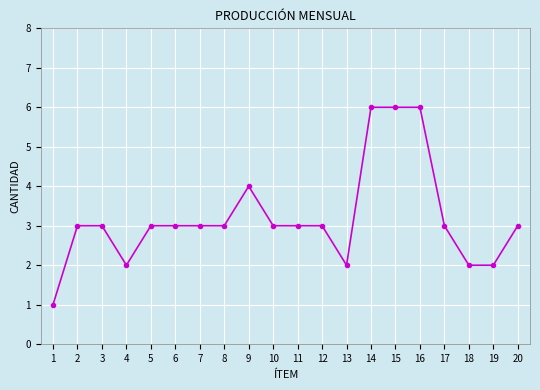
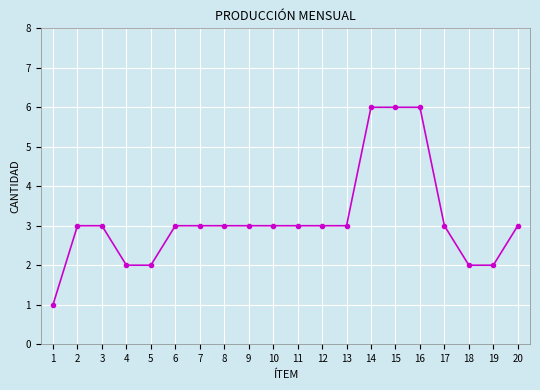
5: 3 -> 2
9: 4 -> 3
13: 2 -> 3
